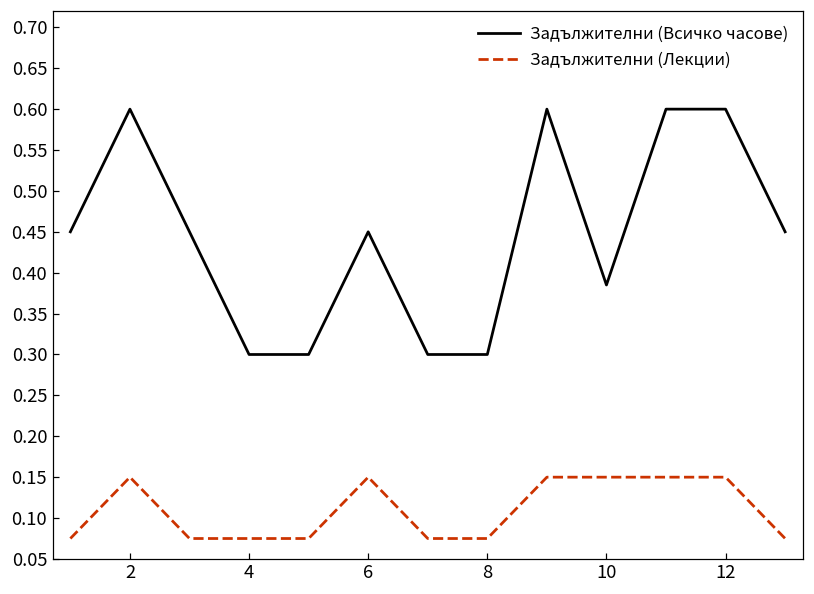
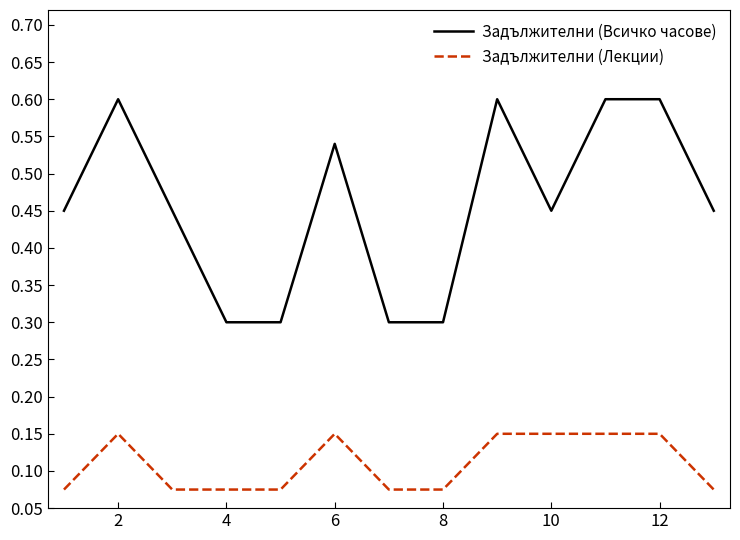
Задължителни (Всичко часове), 6: 0.45 -> 0.54
Задължителни (Всичко часове), 10: 0.39 -> 0.45
